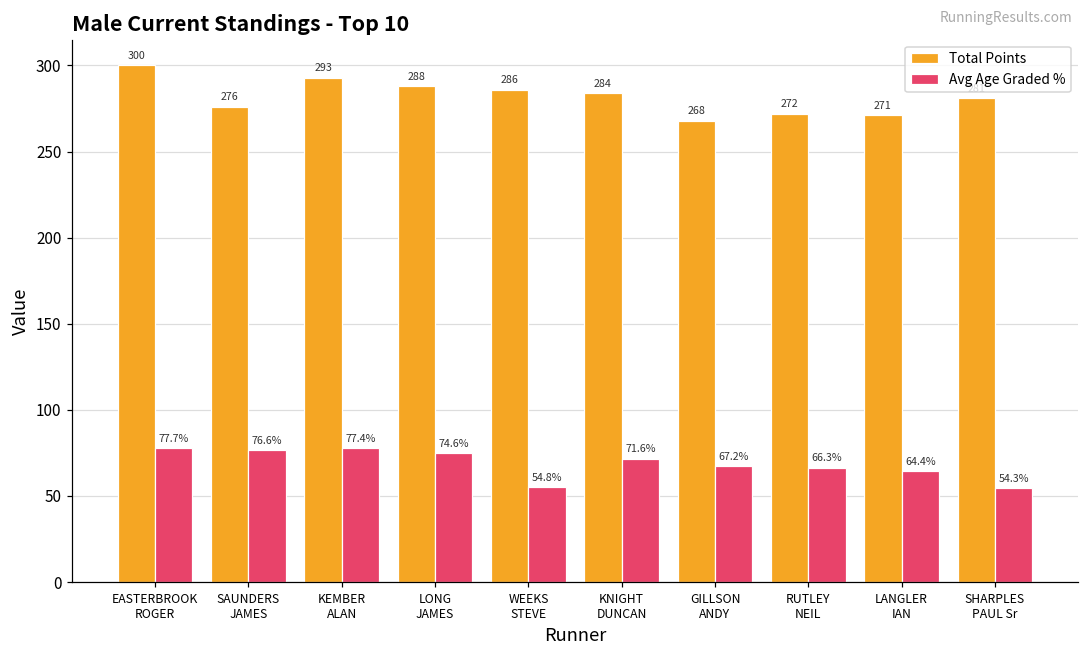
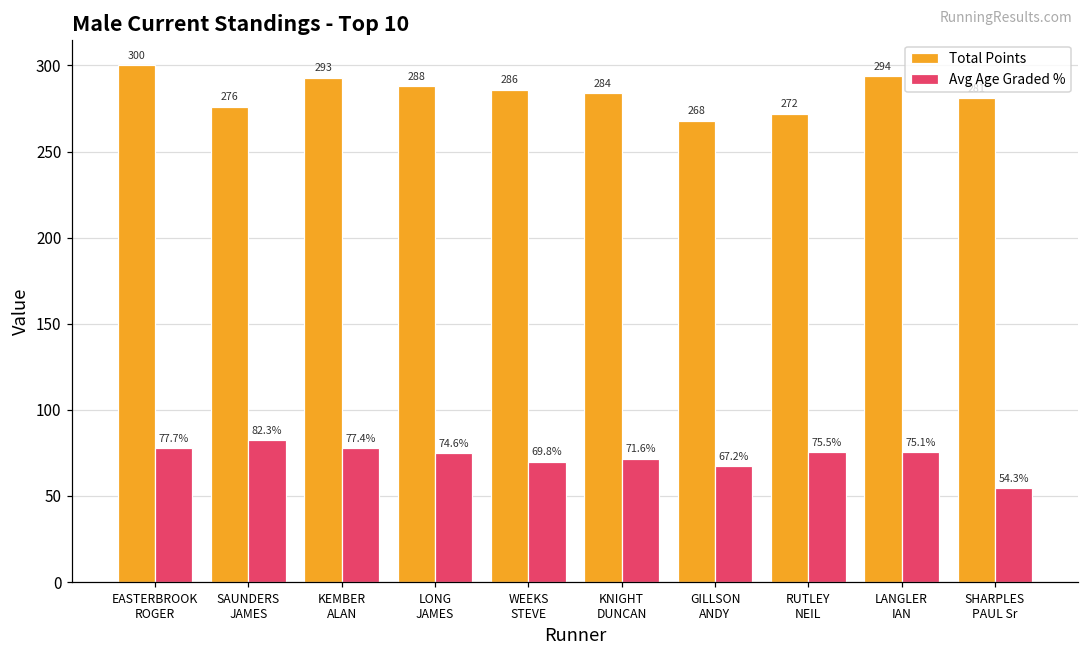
Avg Age Graded %, SAUNDERS JAMES: 76.6% -> 82.3%
Avg Age Graded %, WEEKS STEVE: 54.8% -> 69.8%
Avg Age Graded %, RUTLEY NEIL: 66.3% -> 75.5%
Total Points, LANGLER IAN: 271 -> 294
Avg Age Graded %, LANGLER IAN: 64.4% -> 75.1%
